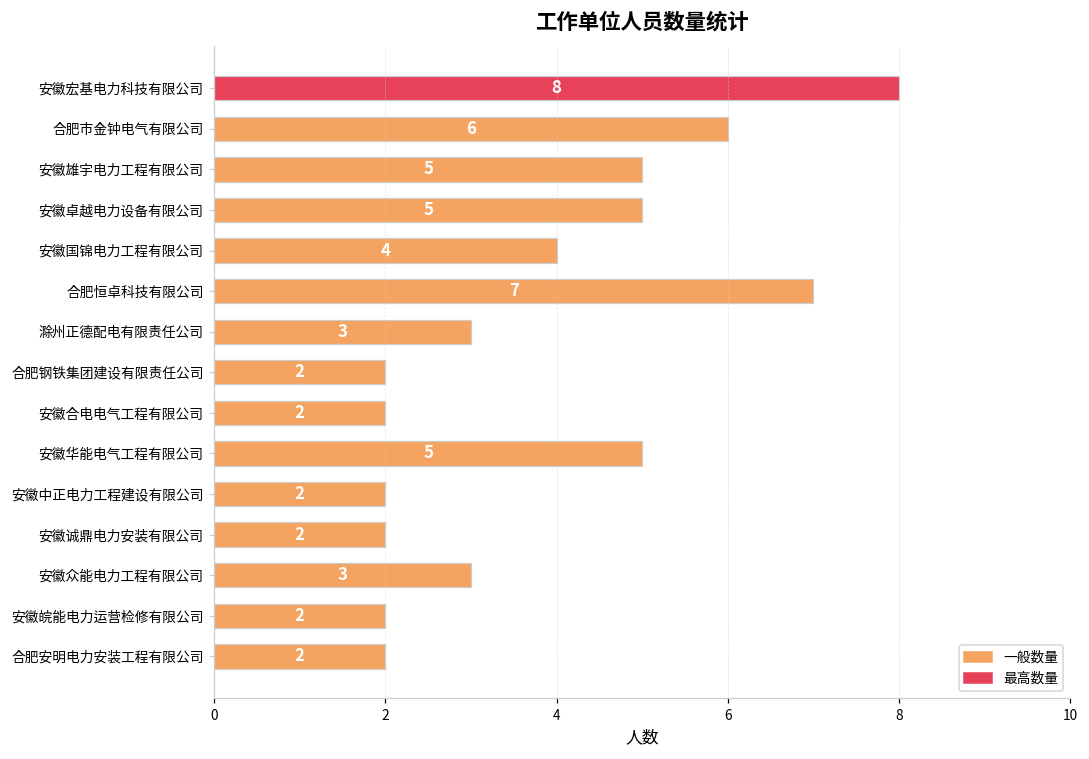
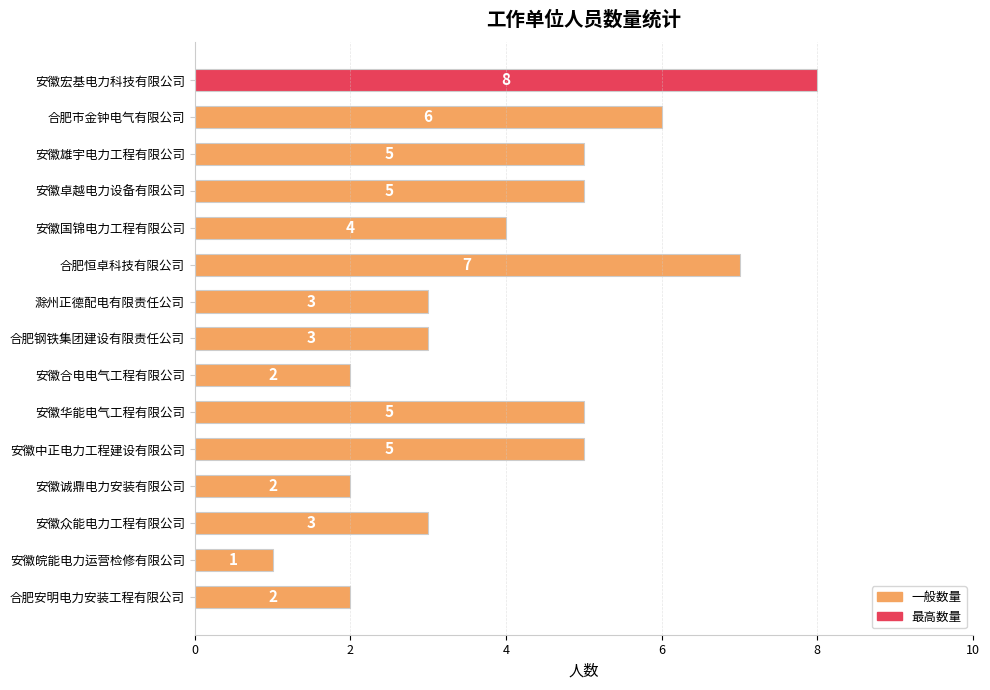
合肥钢铁集团建设有限责任公司: 2 -> 3
安徽中正电力工程建设有限公司: 2 -> 5
安徽皖能电力运营检修有限公司: 2 -> 1
